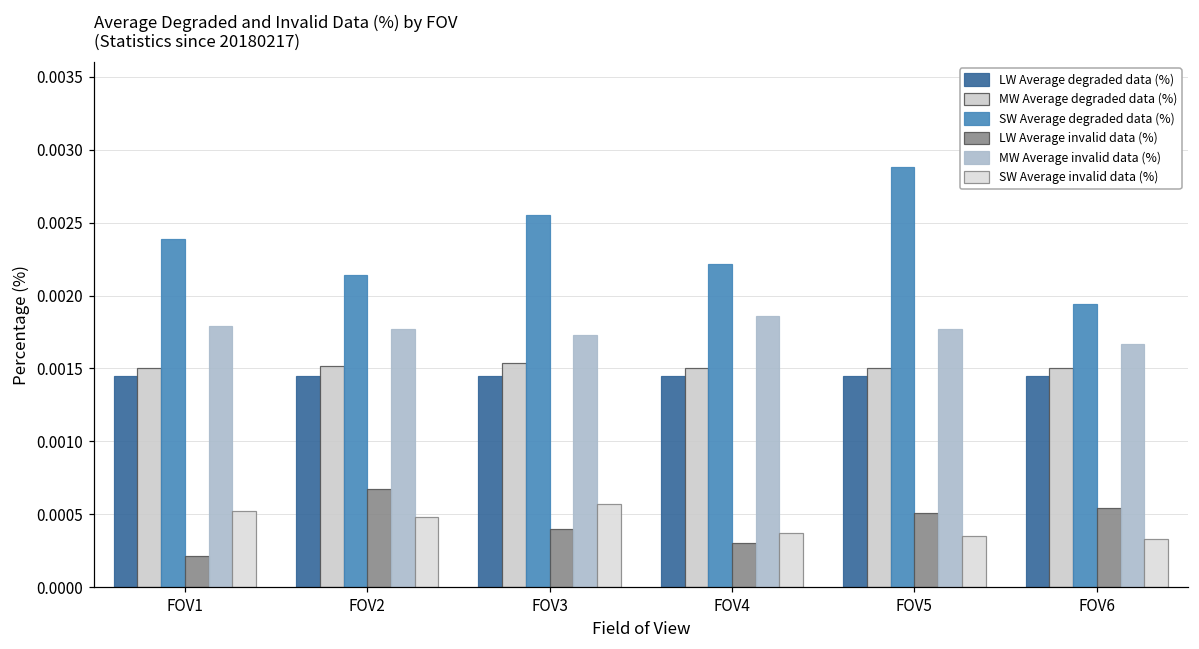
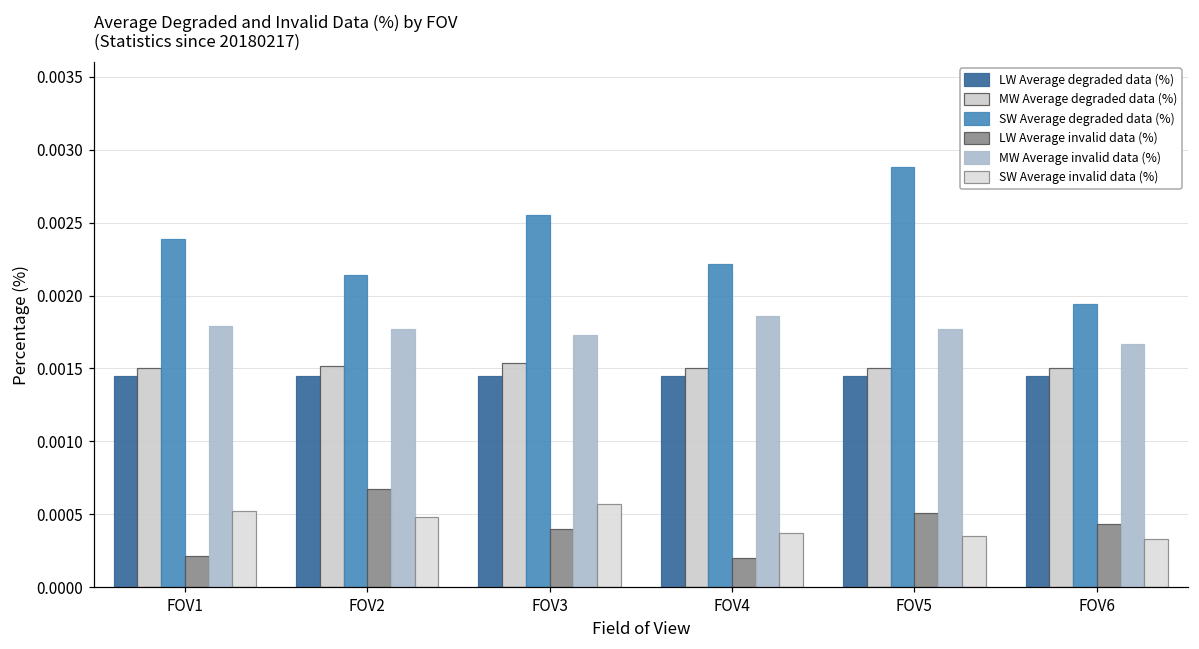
LW Average invalid data (%), FOV4: 0.0003 -> 0.0002
LW Average invalid data (%), FOV6: 0.00054 -> 0.00043
